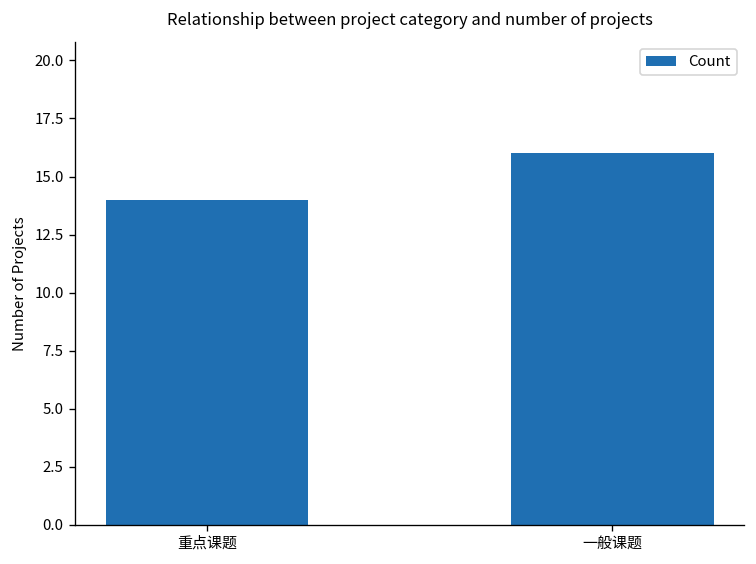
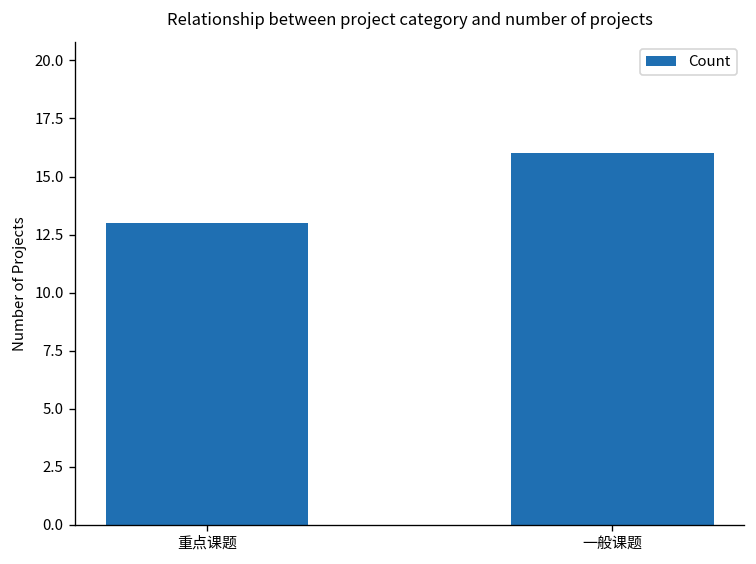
重点课题: 14 -> 13
